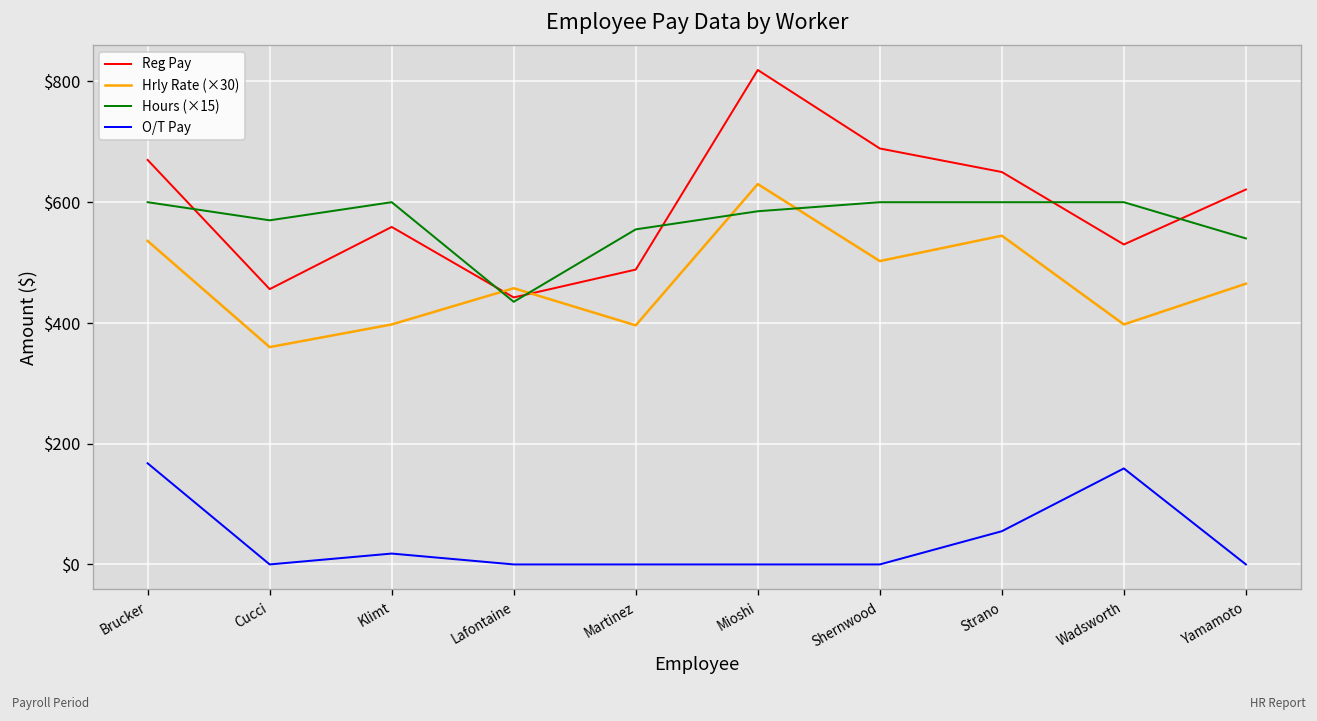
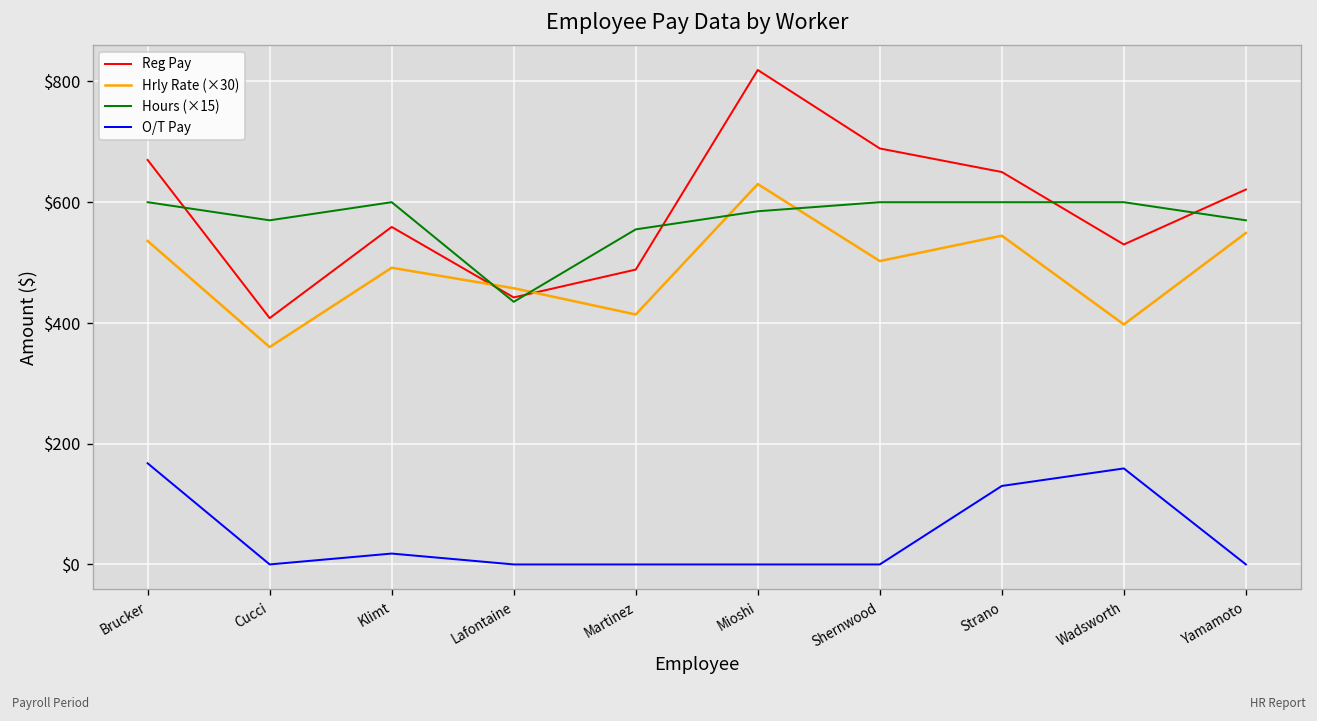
Reg Pay, Cucci: $460 -> $410
Hrly Rate (×30), Klimt: $400 -> $490
Hrly Rate (×30), Martinez: $400 -> $410
O/T Pay, Strano: $60 -> $130
Hrly Rate (×30), Yamamoto: $470 -> $550
Hours (×15), Yamamoto: $540 -> $570
